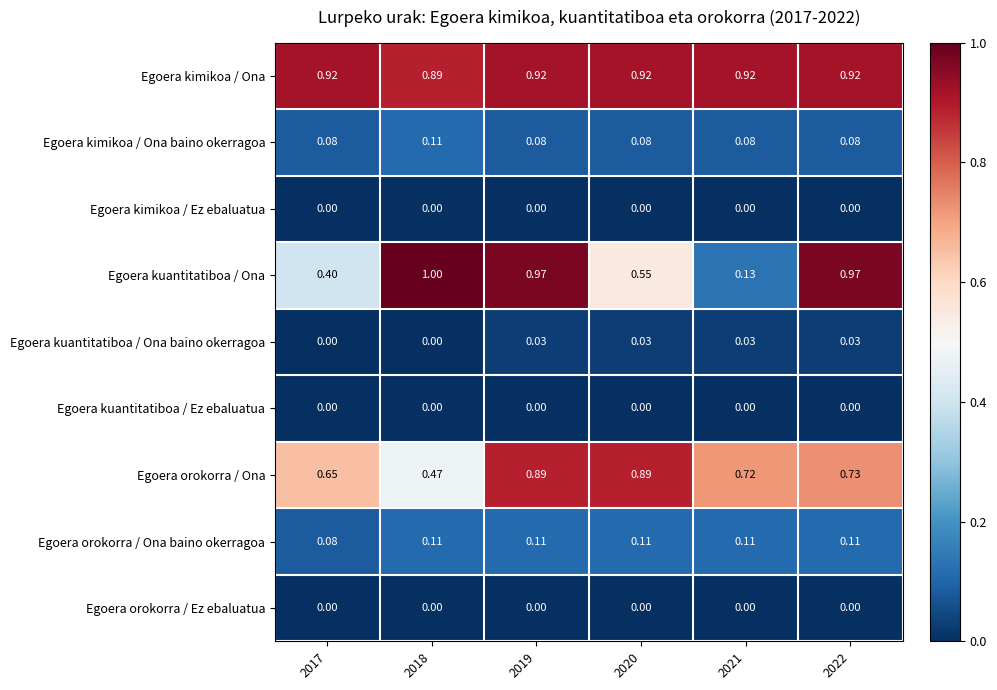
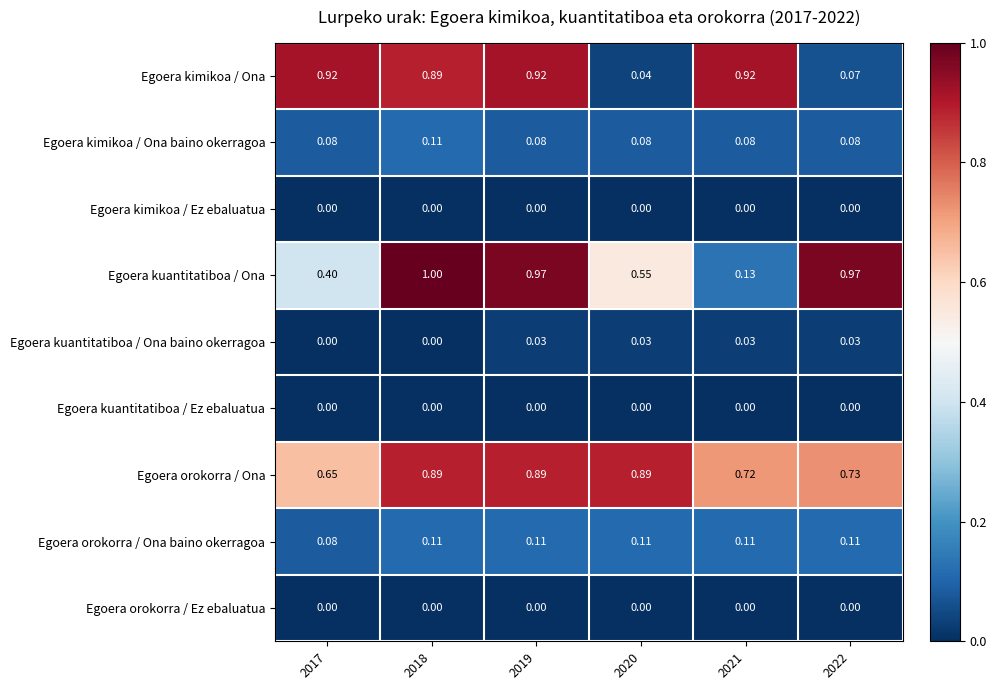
Egoera kimikoa / Ona, 2020: 0.92 -> 0.04
Egoera kimikoa / Ona, 2022: 0.92 -> 0.07
Egoera orokorra / Ona, 2018: 0.47 -> 0.89
